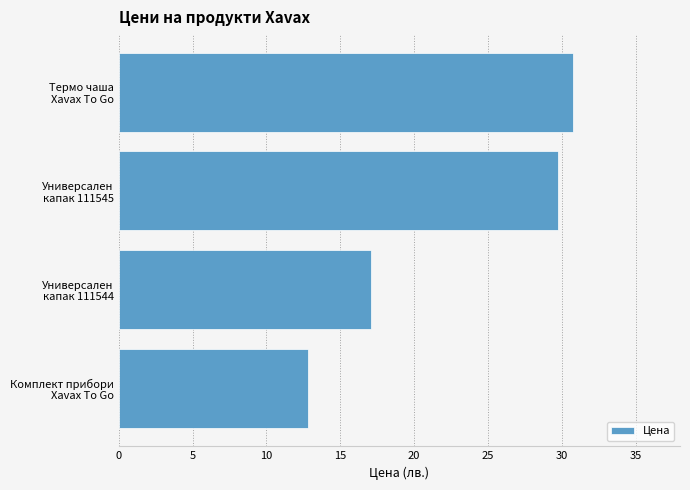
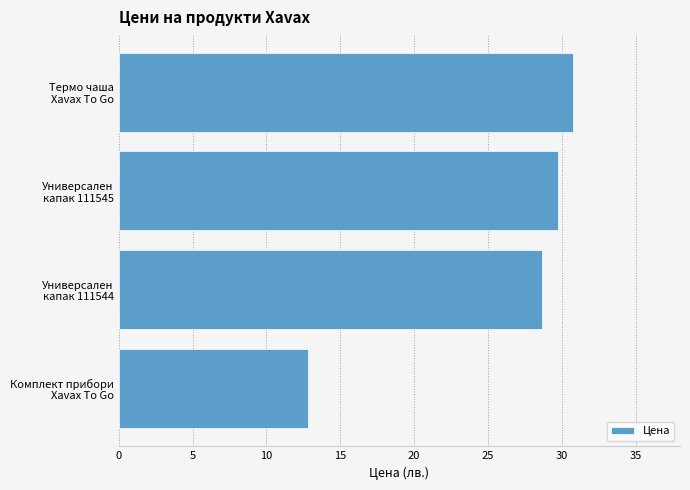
Универсален капак 111544: 17.1 -> 28.7
